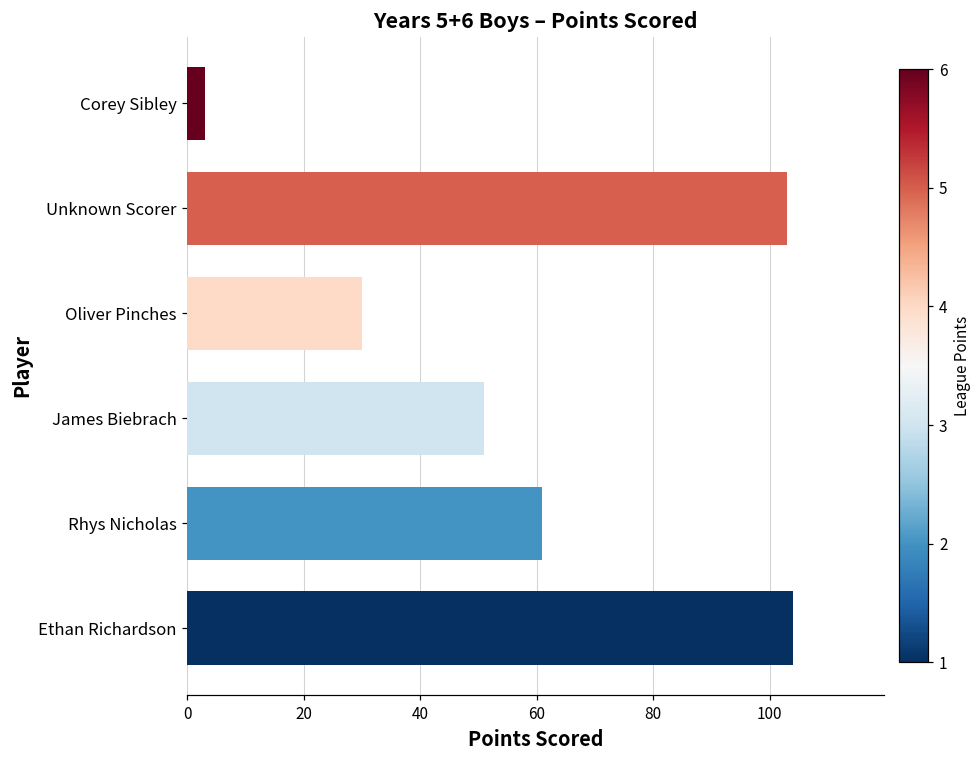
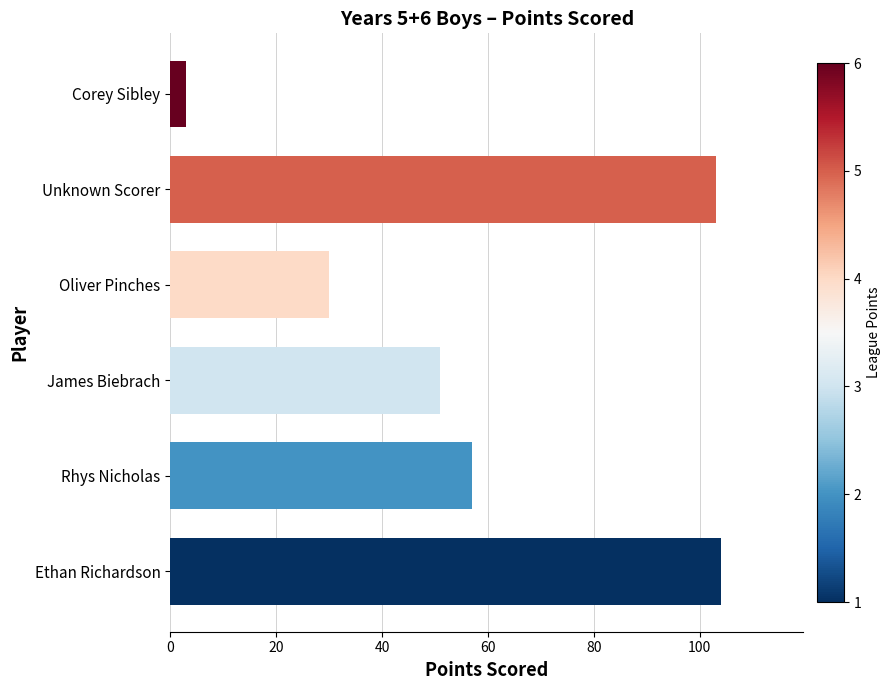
Rhys Nicholas: 61 -> 57
